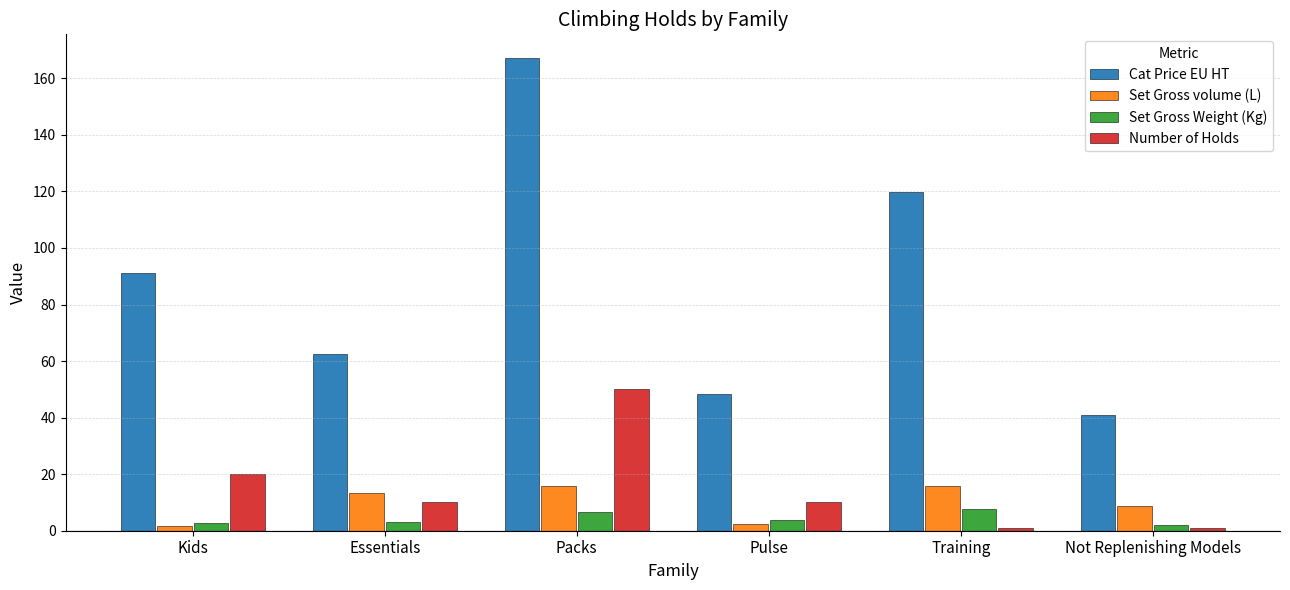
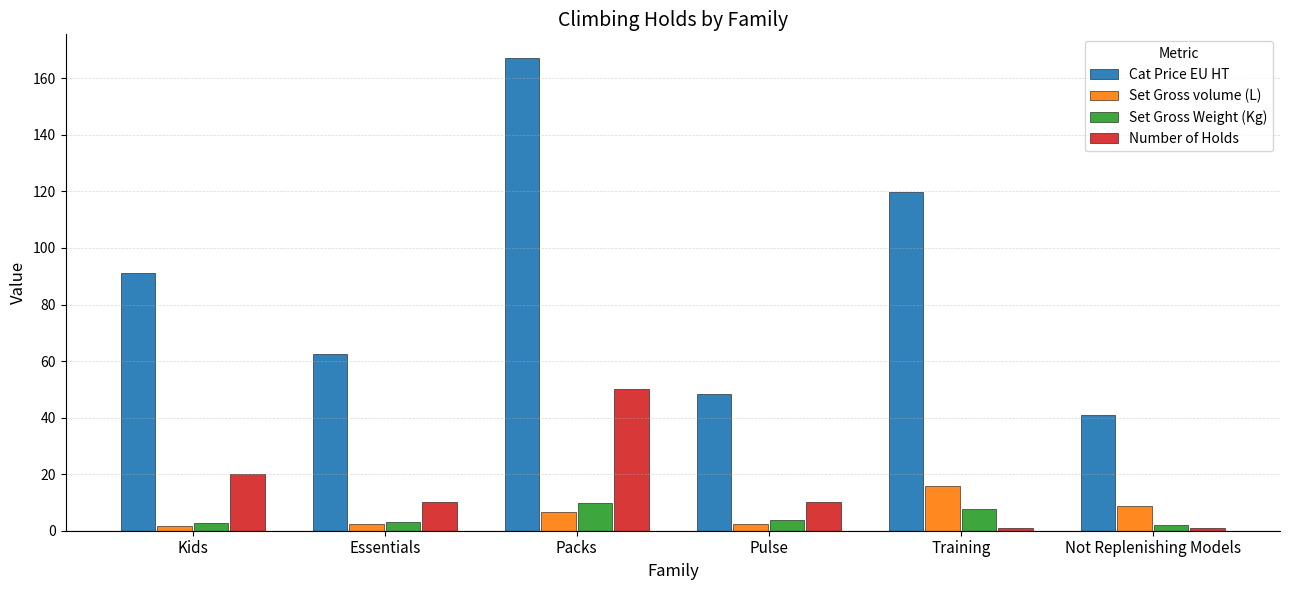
Set Gross volume (L), Essentials: 13 -> 2
Set Gross volume (L), Packs: 16 -> 7
Set Gross Weight (Kg), Packs: 7 -> 10
